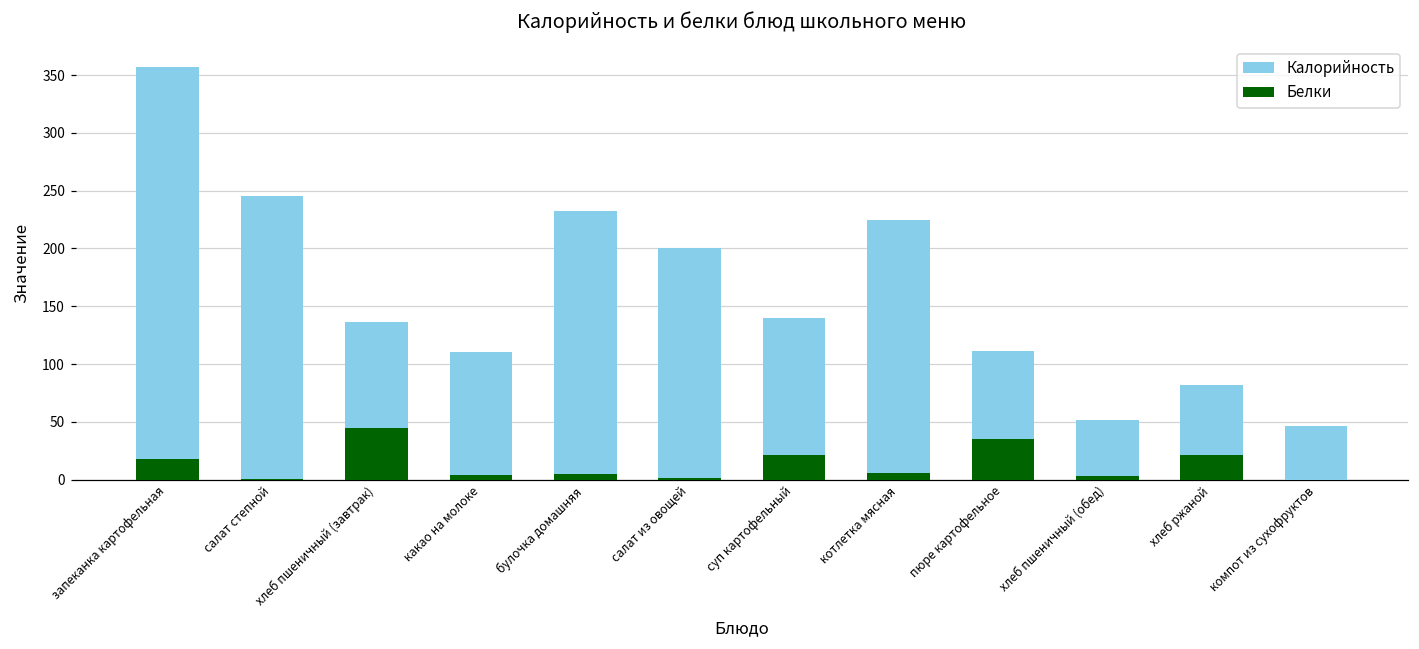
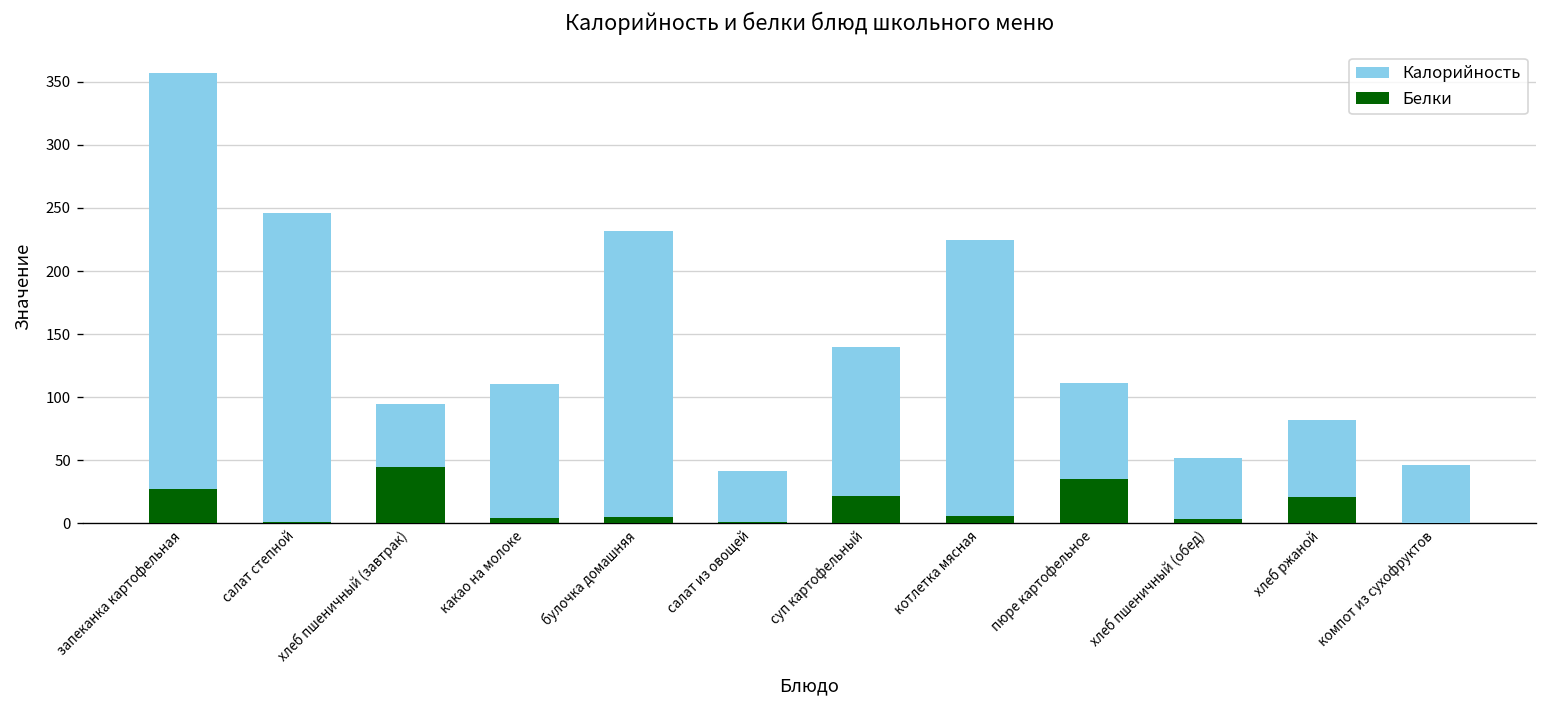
Белки, запеканка картофельная: 18 -> 28
Калорийность, хлеб пшеничный (завтрак): 136 -> 95
Калорийность, салат из овощей: 201 -> 41
